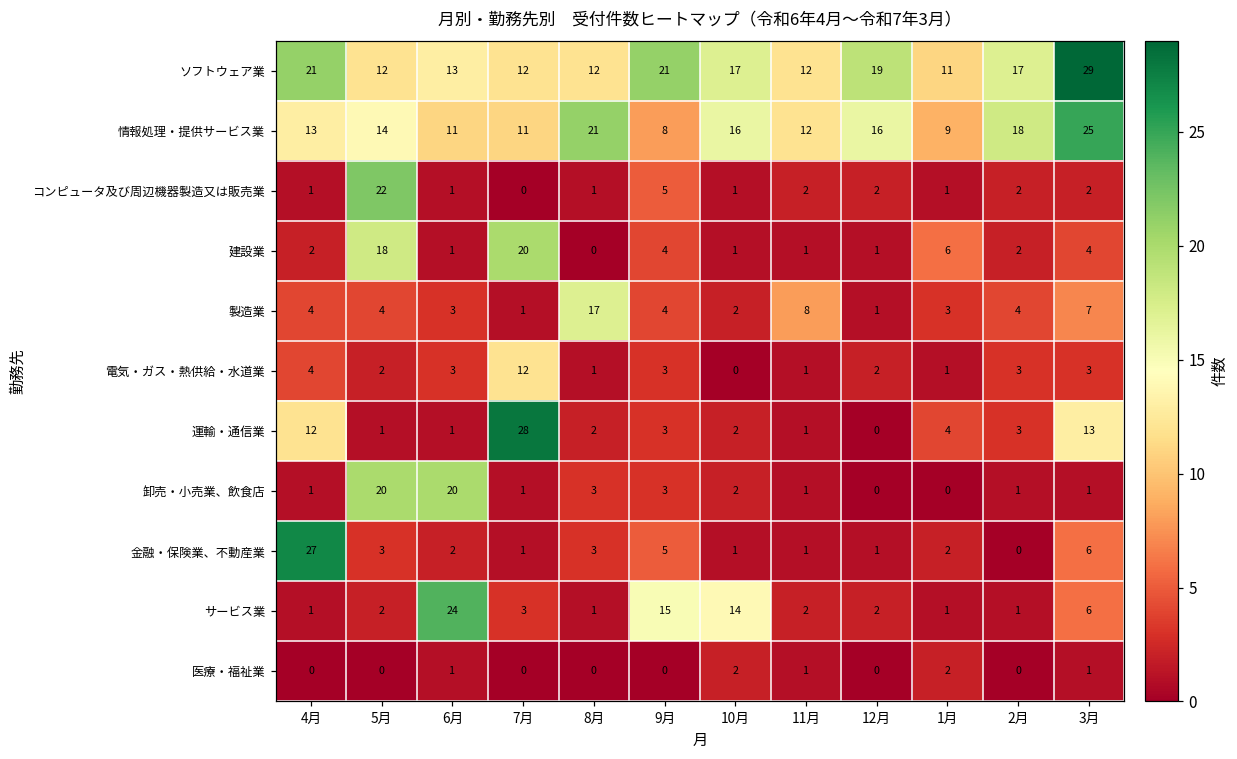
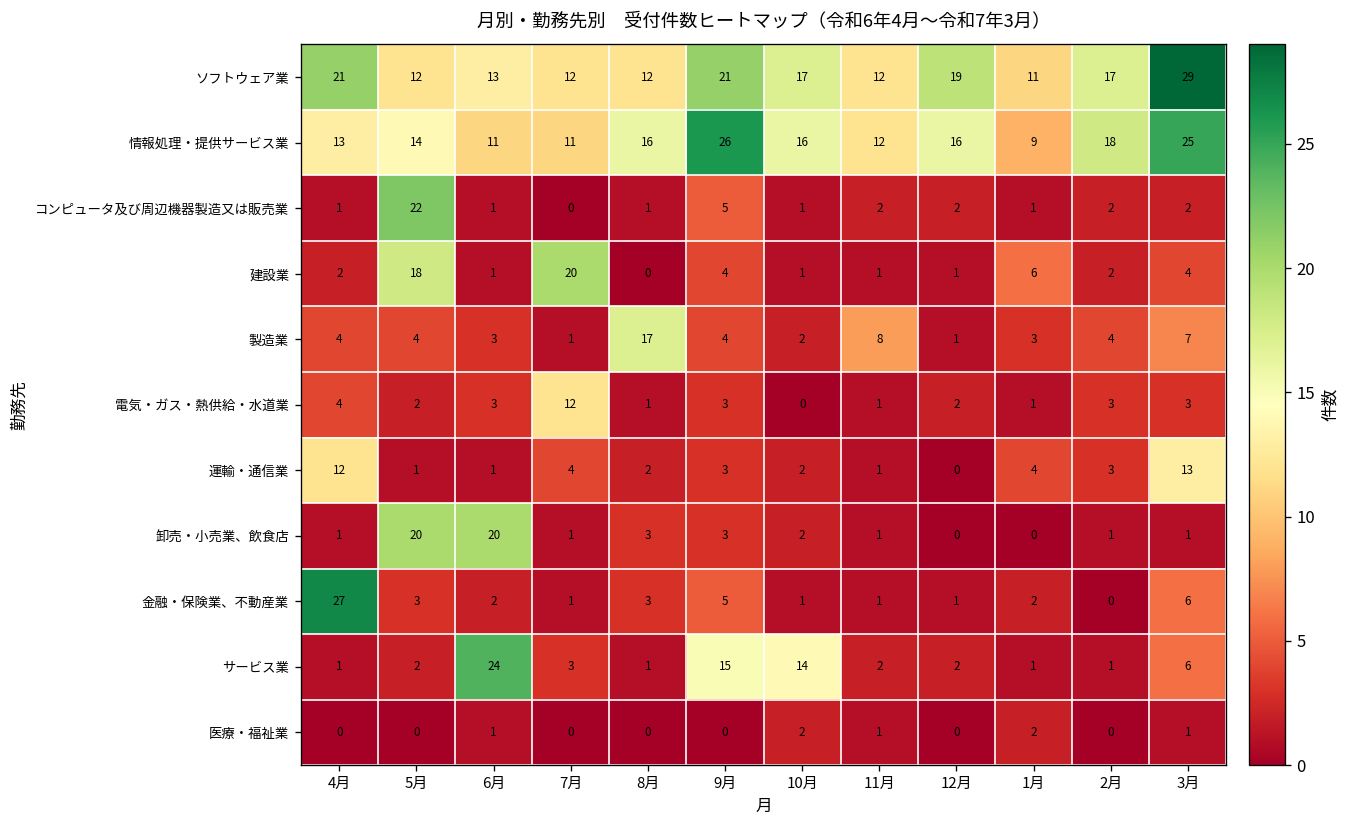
情報処理・提供サービス業, 8月: 21 -> 16
情報処理・提供サービス業, 9月: 8 -> 26
運輸・通信業, 7月: 28 -> 4
